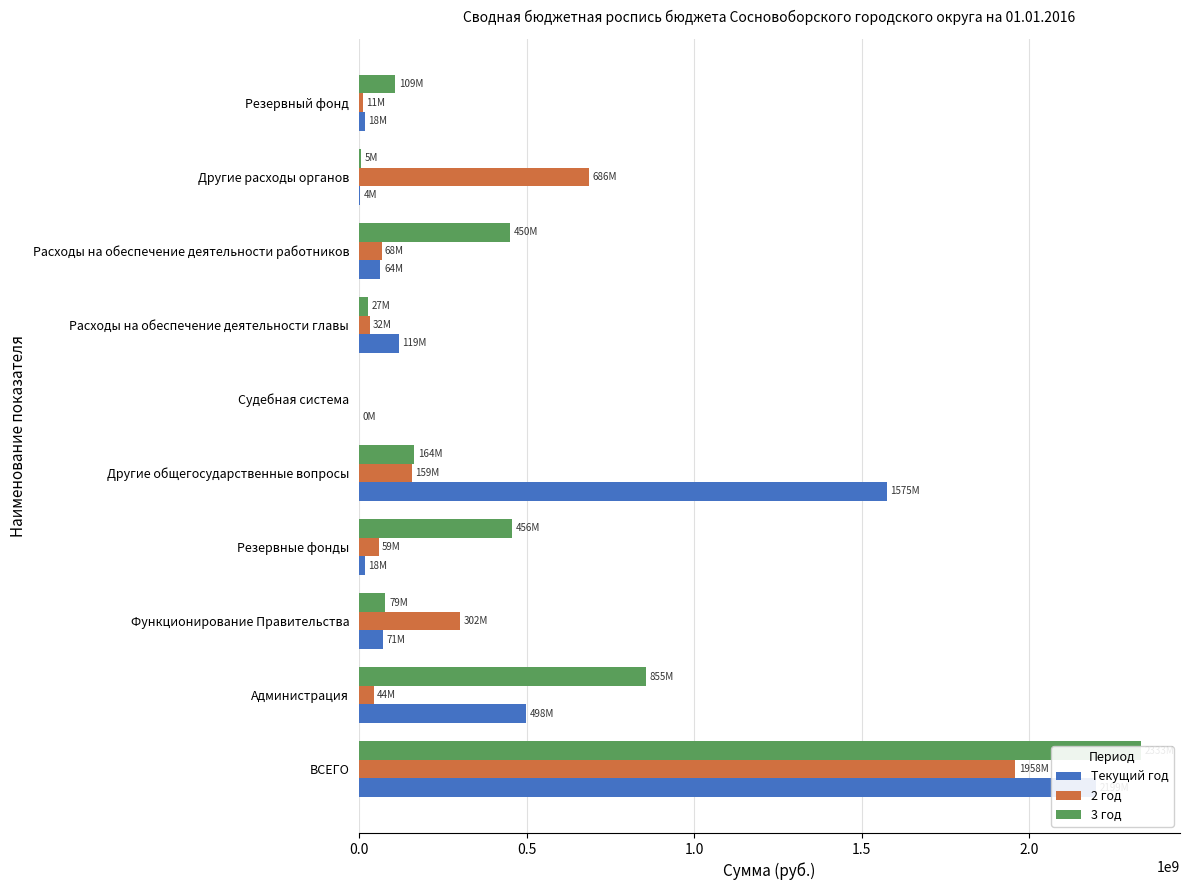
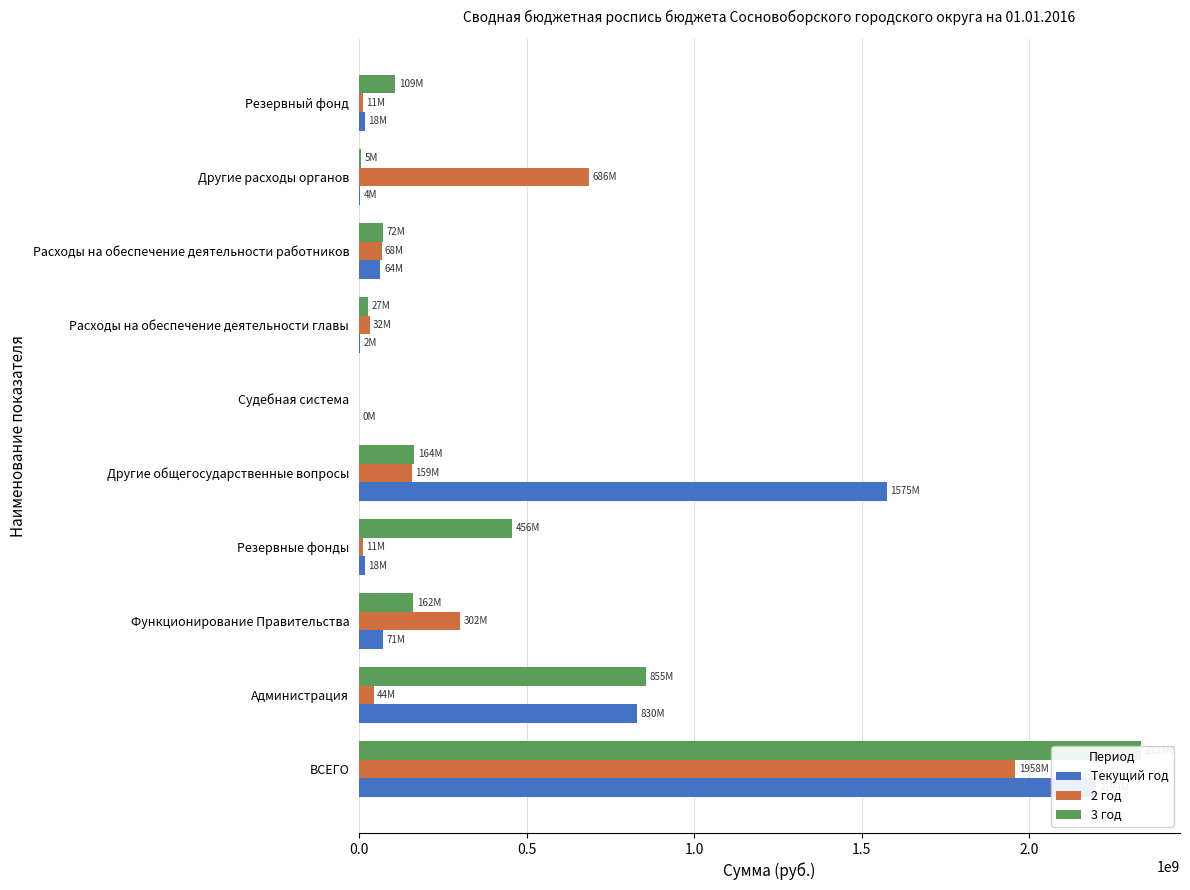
3 год, Расходы на обеспечение деятельности работников: 450M -> 72M
Текущий год, Расходы на обеспечение деятельности главы: 119M -> 2M
2 год, Резервные фонды: 59M -> 11M
3 год, Функционирование Правительства: 79M -> 162M
Текущий год, Администрация: 498M -> 830M
